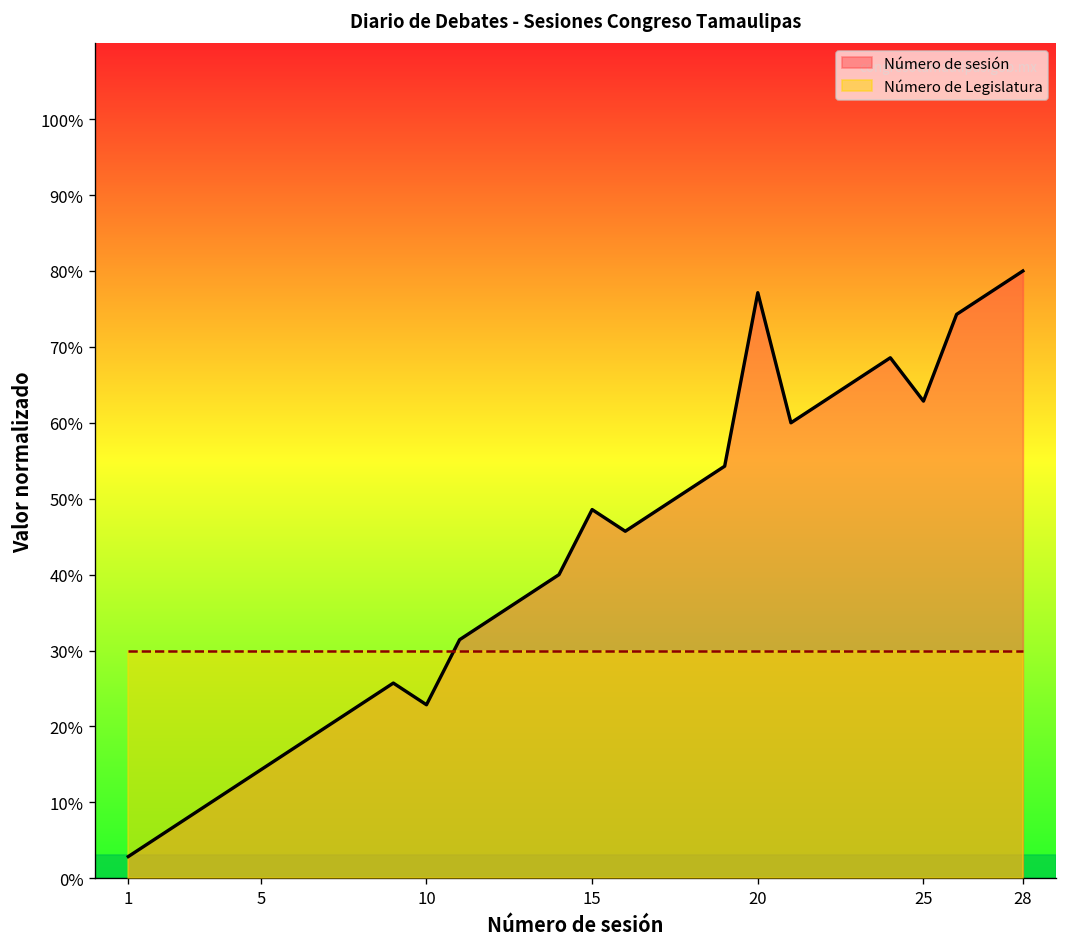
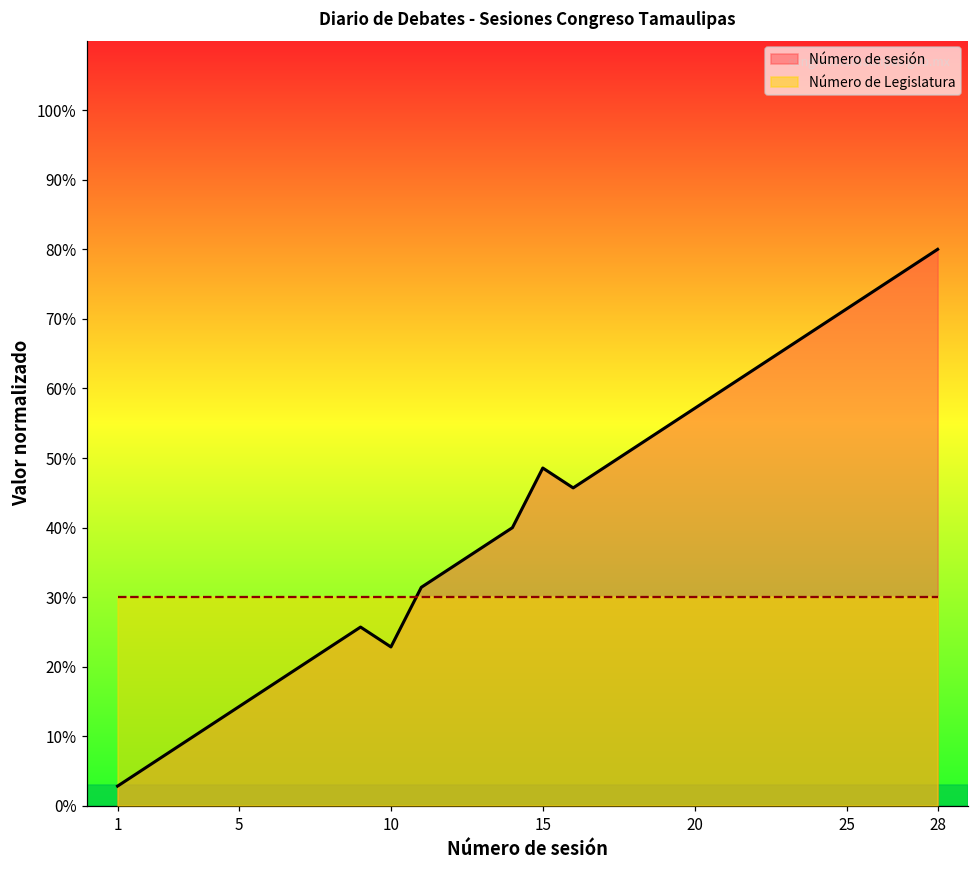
Número de sesión, 20: 77% -> 57%
Número de sesión, 25: 63% -> 71%
